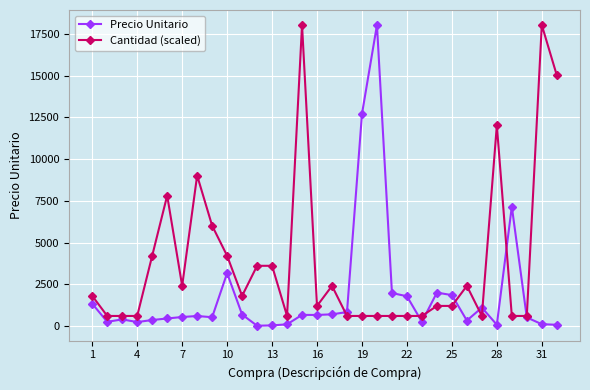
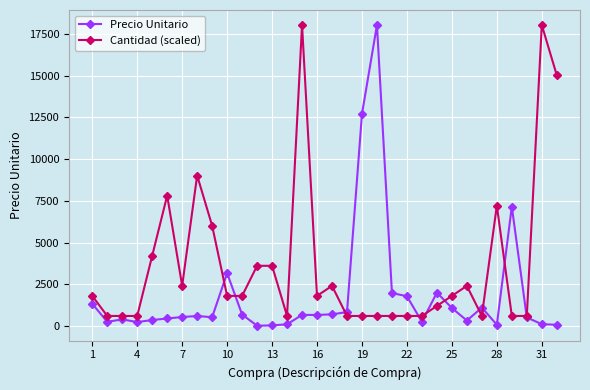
Cantidad (scaled), 10: 4200 -> 1800
Cantidad (scaled), 16: 1200 -> 1800
Precio Unitario, 25: 1900 -> 1100
Cantidad (scaled), 25: 1200 -> 1800
Cantidad (scaled), 28: 12000 -> 7200
